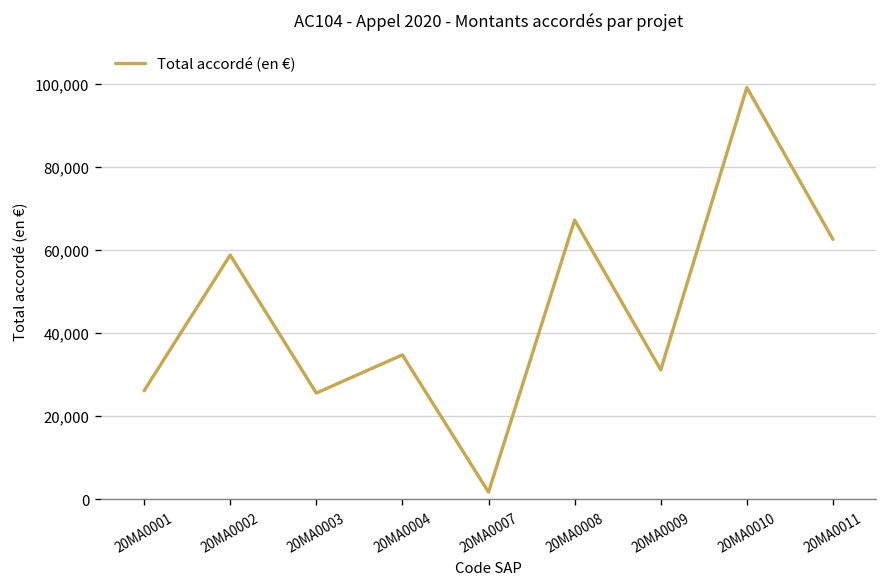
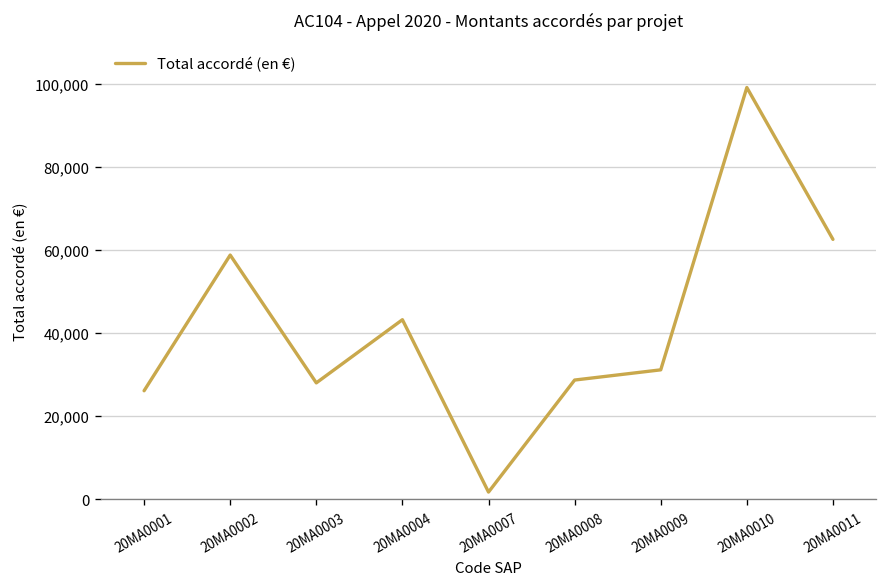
20MA0003: 26,000 -> 28,000
20MA0004: 35,000 -> 43,000
20MA0008: 67,000 -> 29,000
